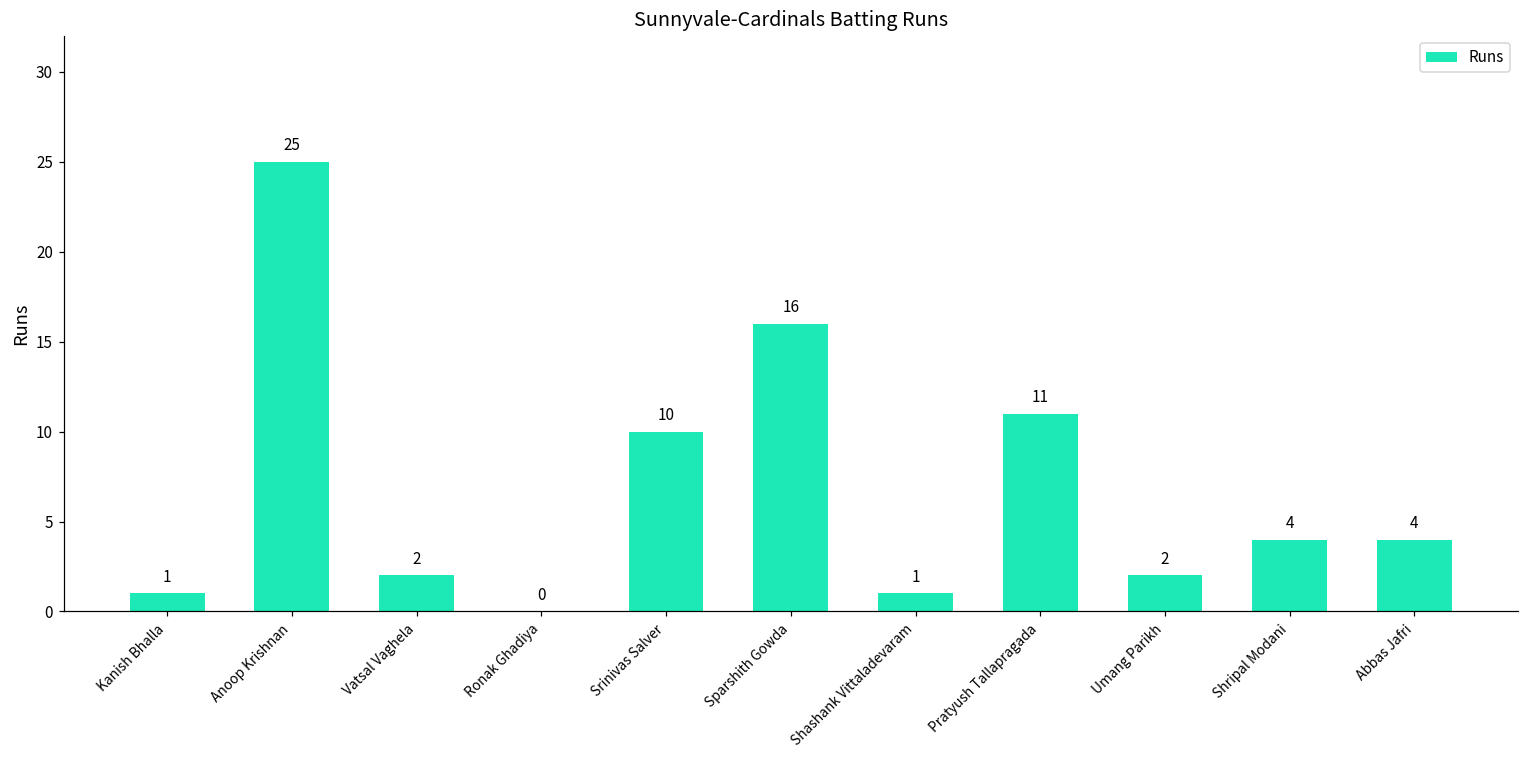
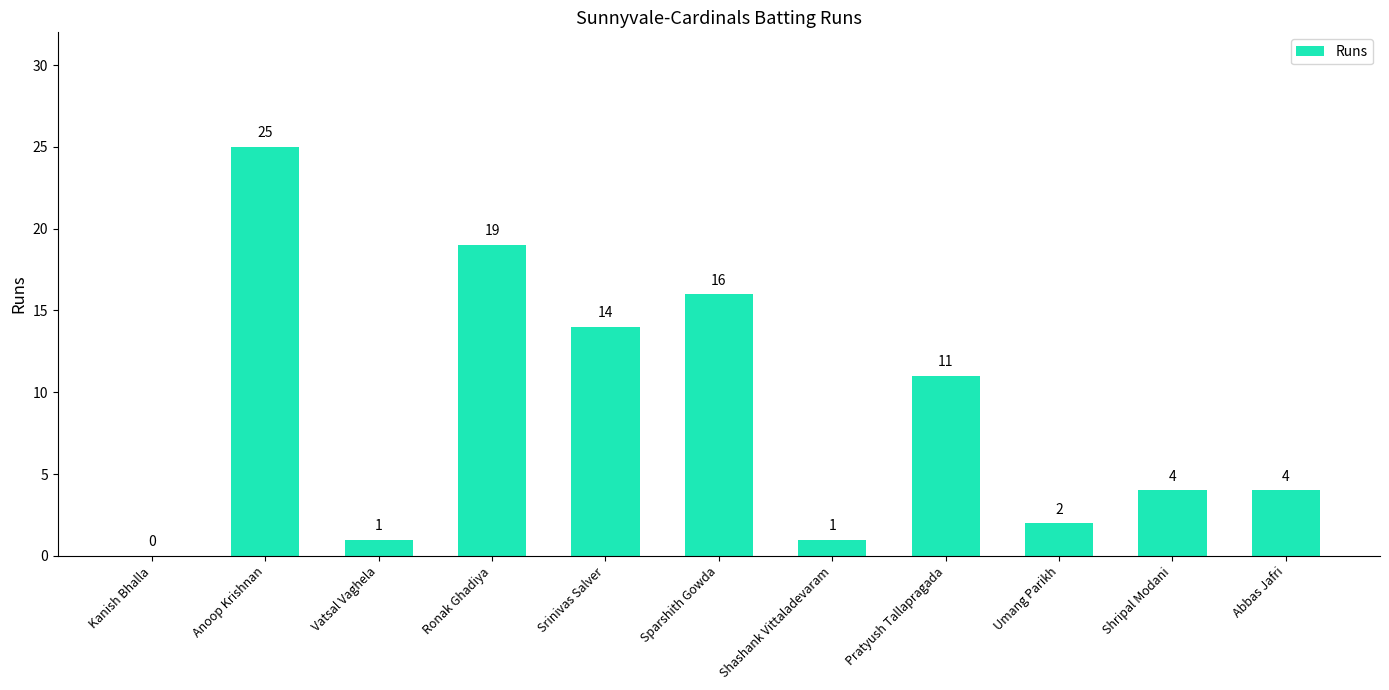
Kanish Bhalla: 1 -> 0
Vatsal Vaghela: 2 -> 1
Ronak Ghadiya: 0 -> 19
Srinivas Salver: 10 -> 14
